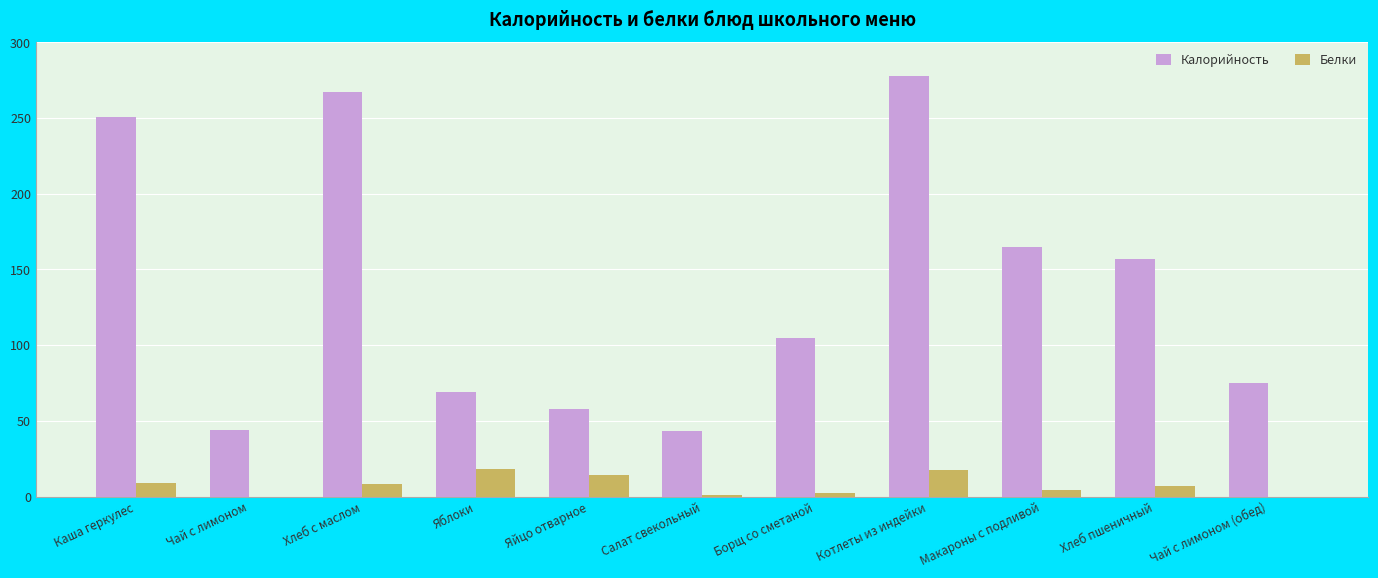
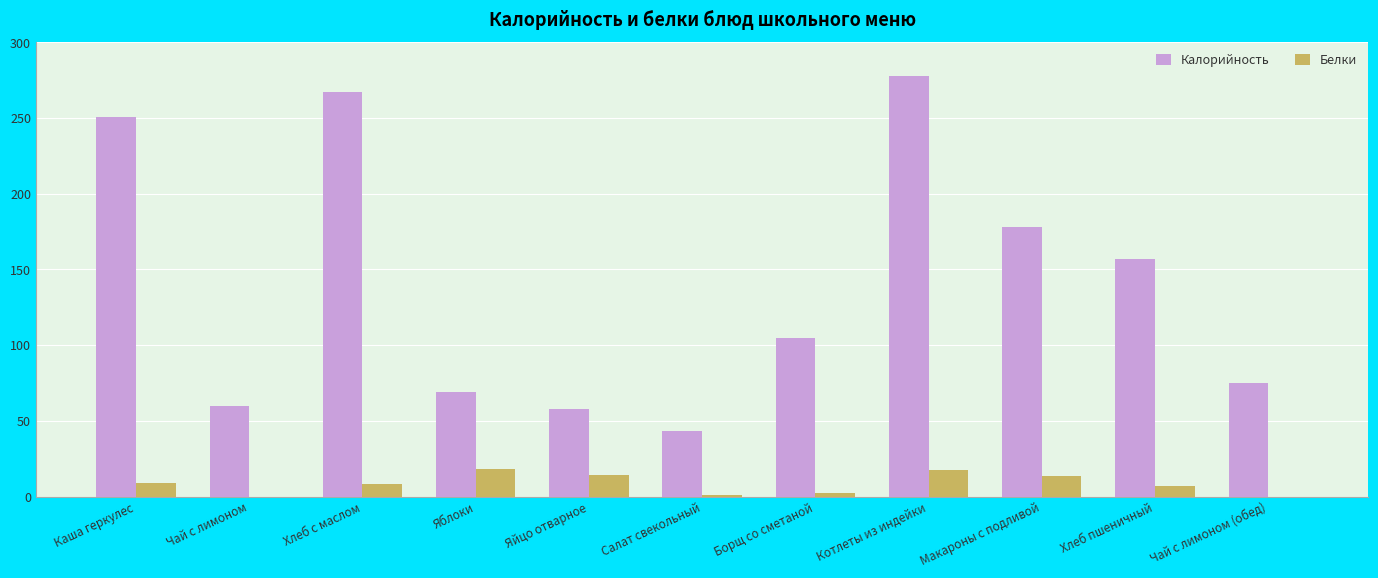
Калорийность, Чай с лимоном: 44 -> 60
Калорийность, Макароны с подливой: 165 -> 178
Белки, Макароны с подливой: 4 -> 13
